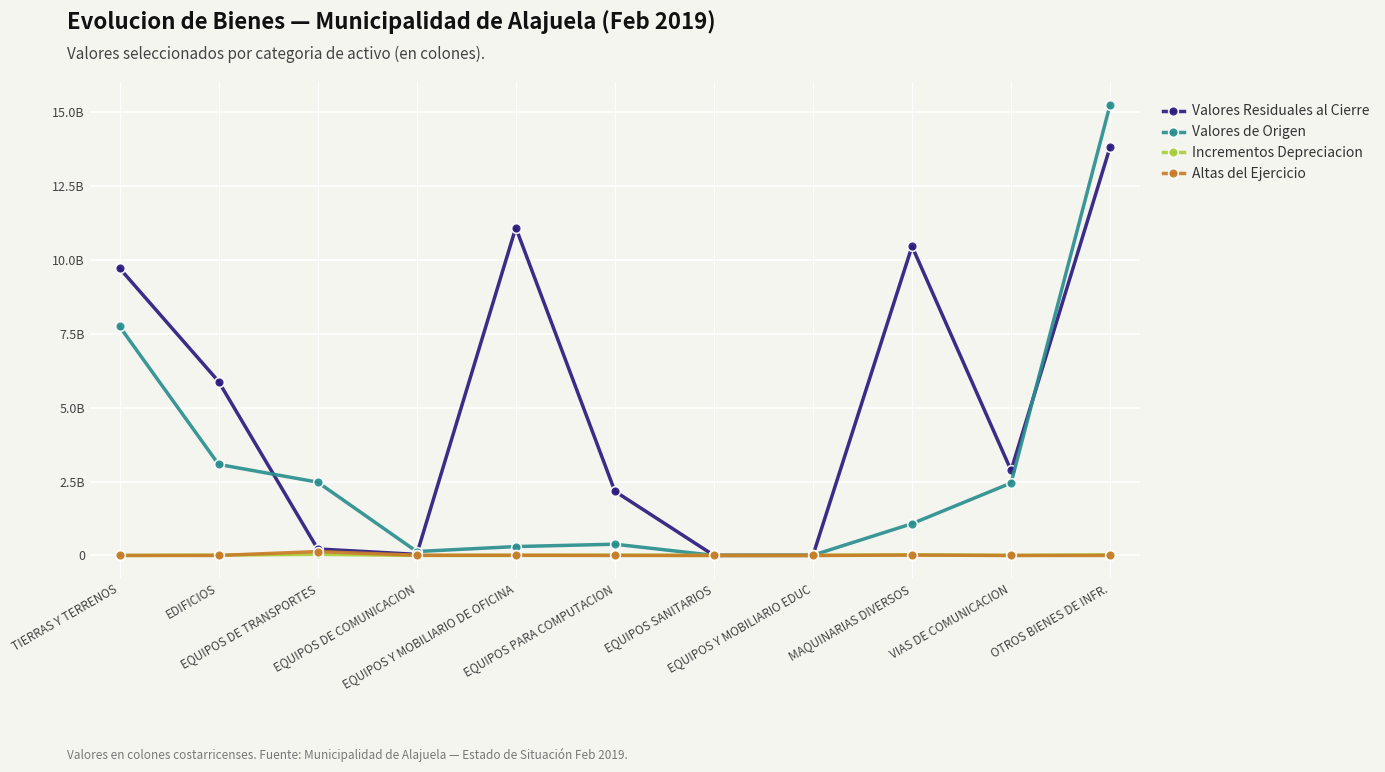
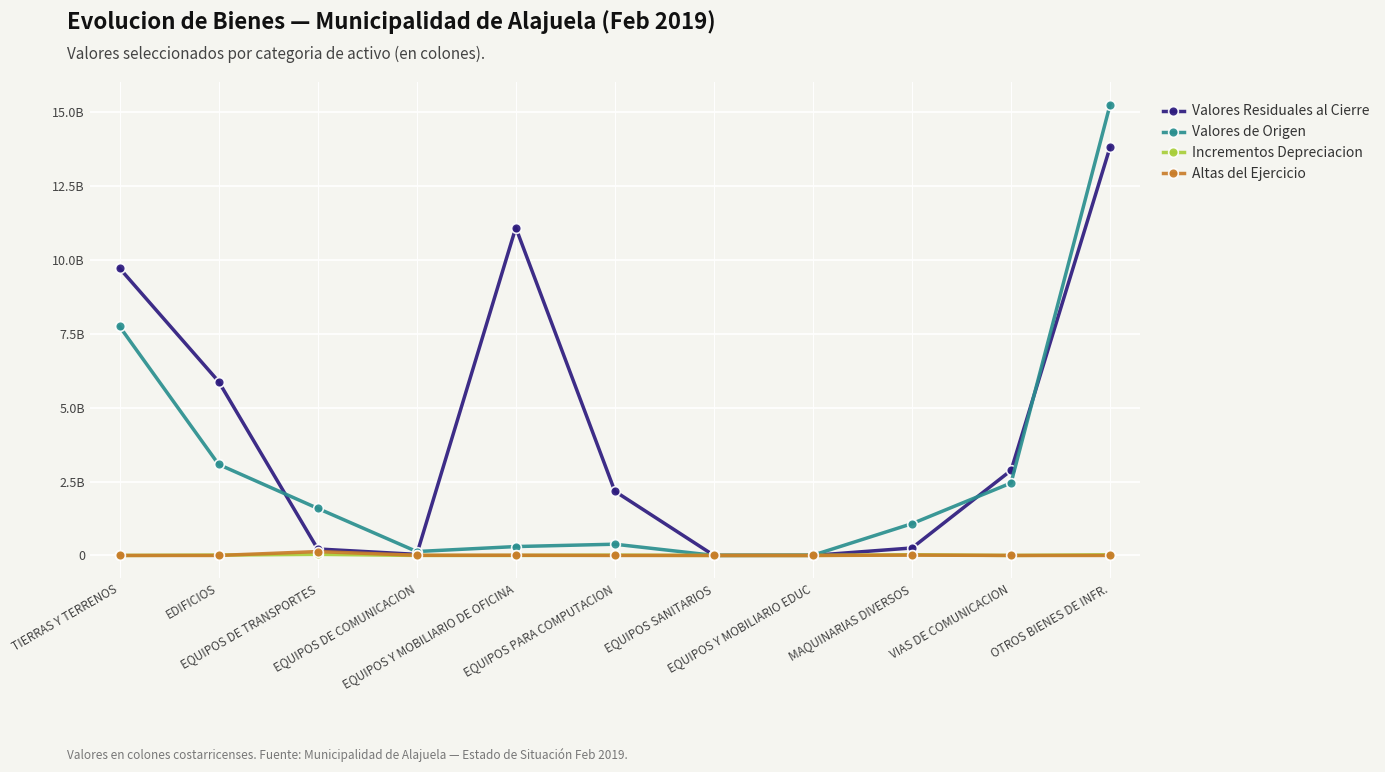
Valores de Origen, EQUIPOS DE TRANSPORTES: 2500000000 -> 1600000000
Valores Residuales al Cierre, MAQUINARIAS DIVERSOS: 10500000000 -> 300000000
